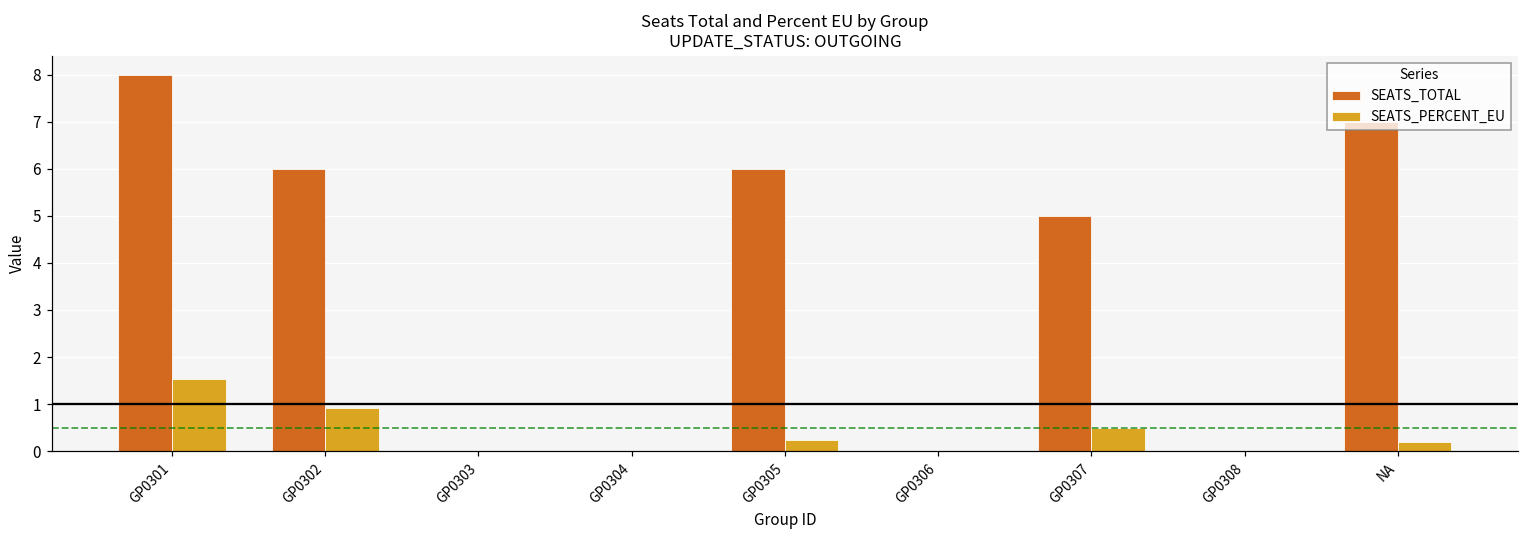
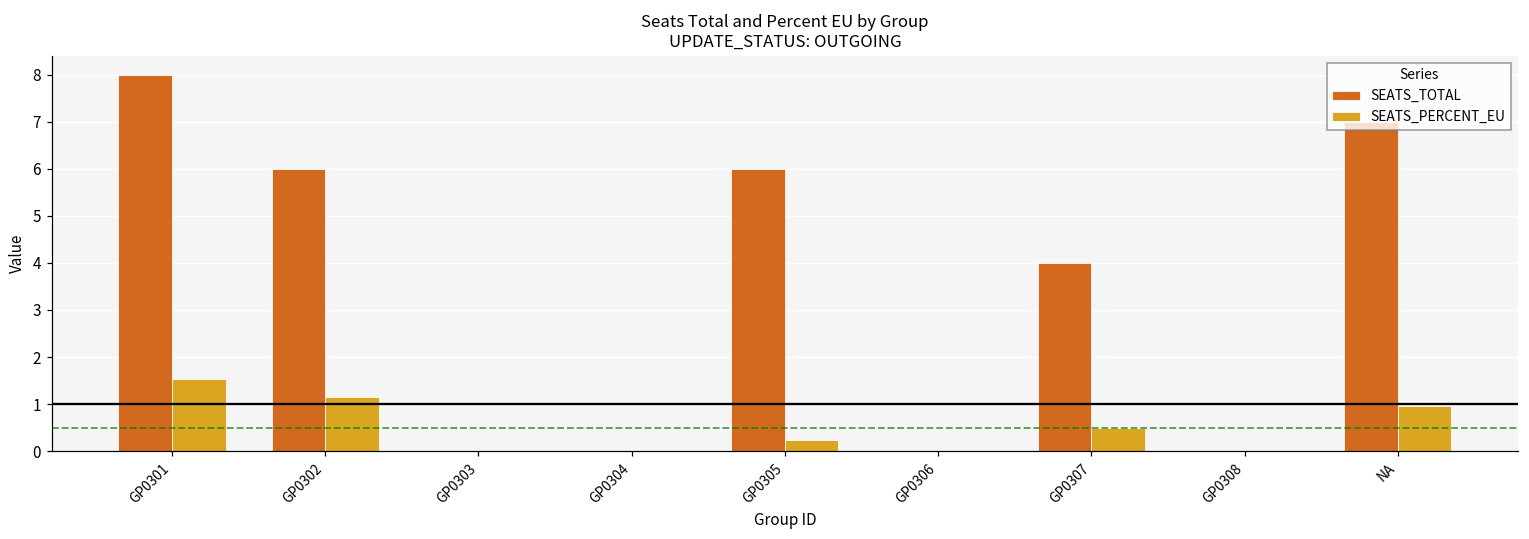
SEATS_PERCENT_EU, GP0302: 0.9 -> 1.2
SEATS_TOTAL, GP0307: 5 -> 4
SEATS_PERCENT_EU, NA: 0.2 -> 1.0
